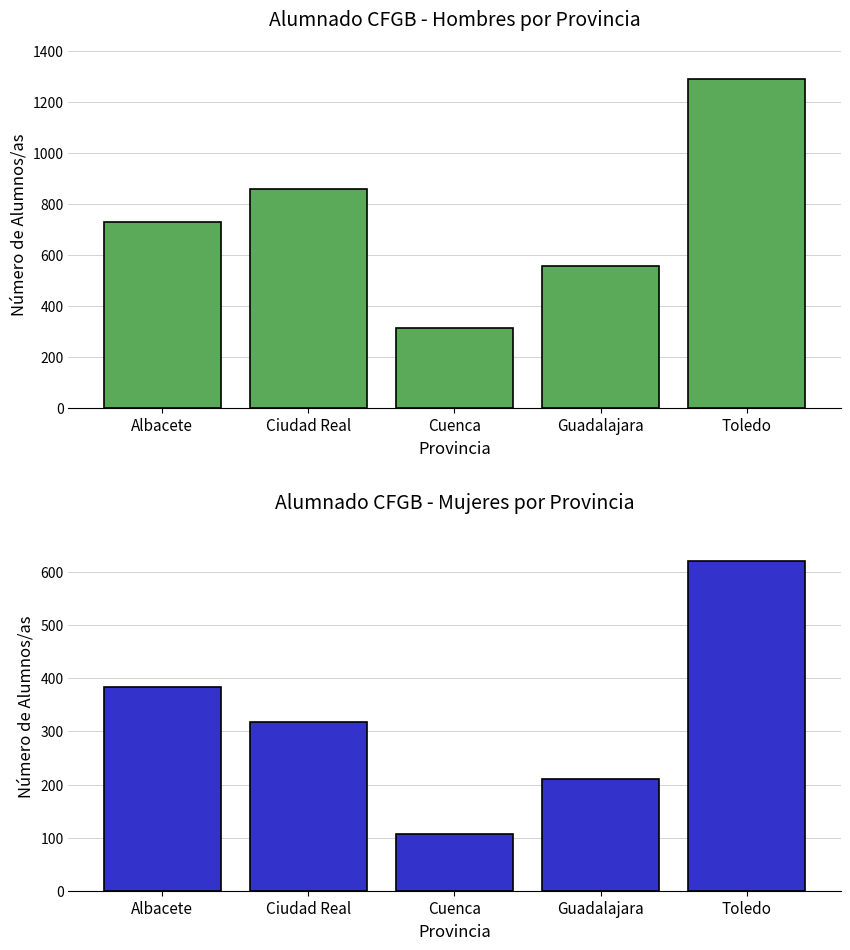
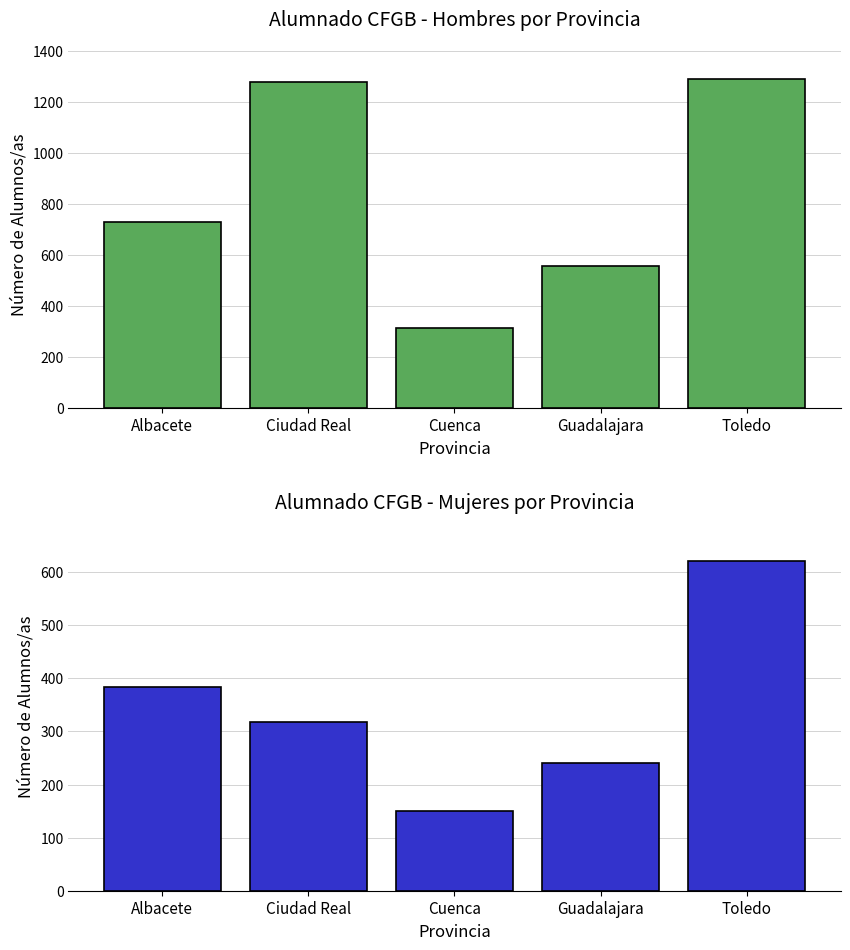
Alumnado CFGB - Hombres por Provincia, Ciudad Real: 860 -> 1280
Alumnado CFGB - Mujeres por Provincia, Cuenca: 110 -> 150
Alumnado CFGB - Mujeres por Provincia, Guadalajara: 210 -> 240
